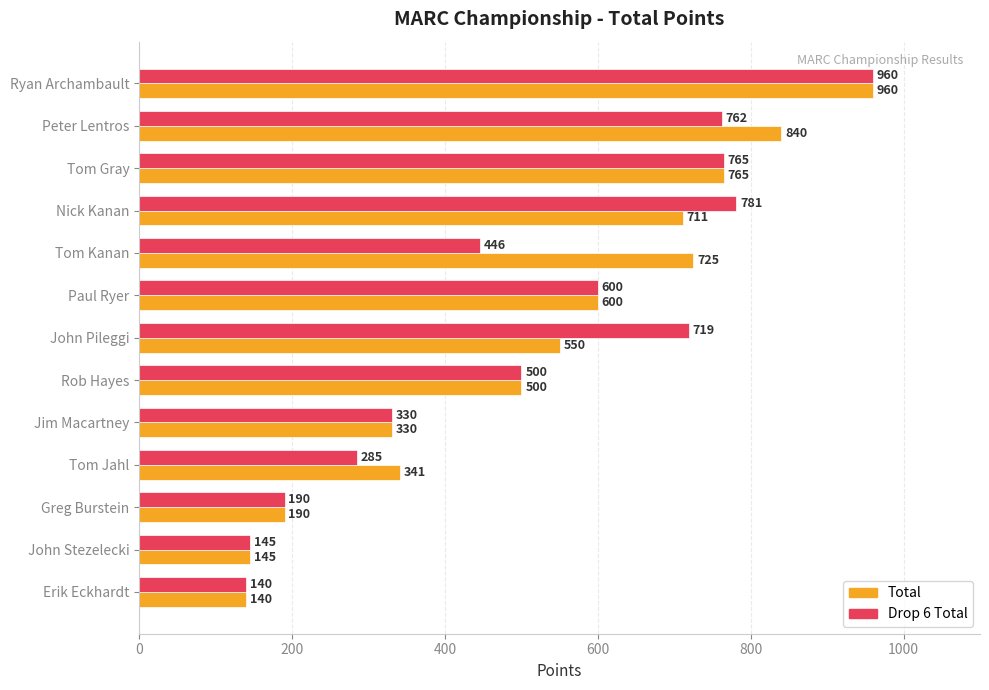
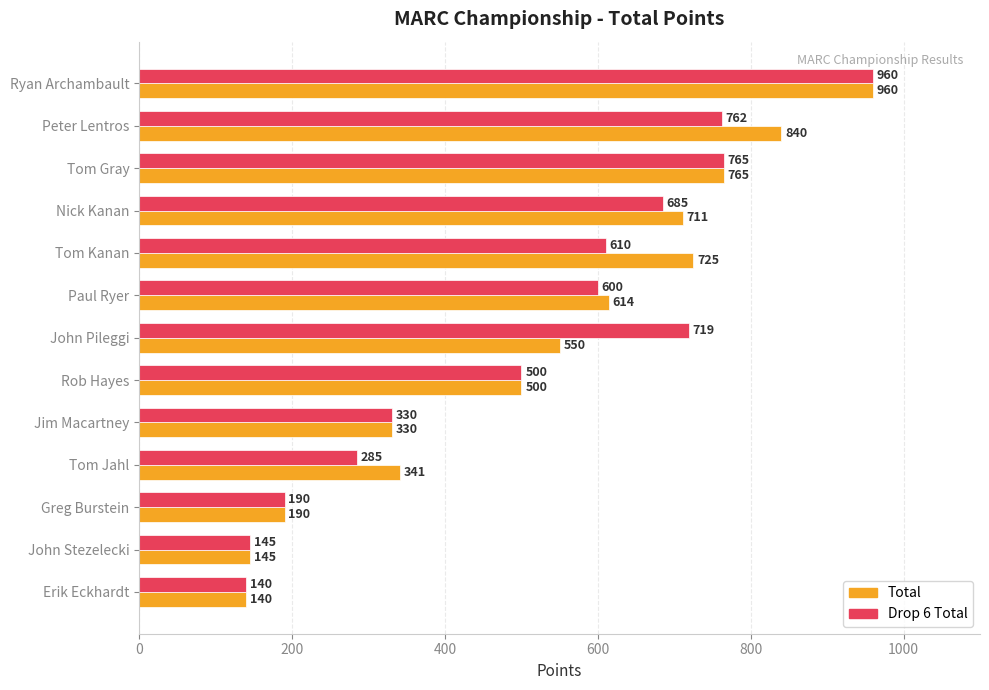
Drop 6 Total, Nick Kanan: 781 -> 685
Drop 6 Total, Tom Kanan: 446 -> 610
Total, Paul Ryer: 600 -> 614
